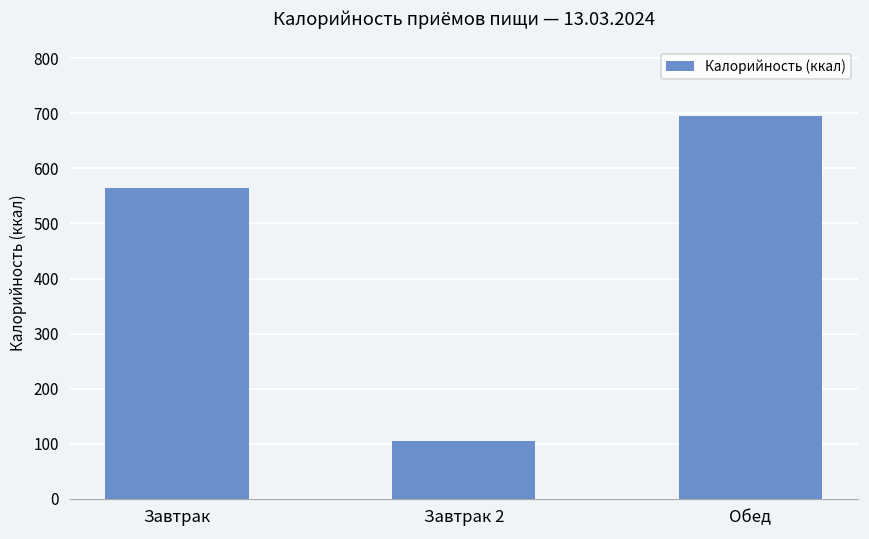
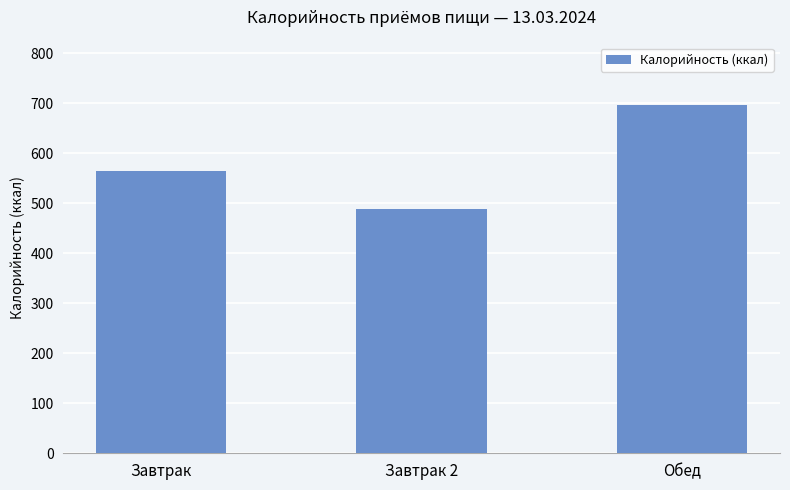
Завтрак 2: 100 -> 490
